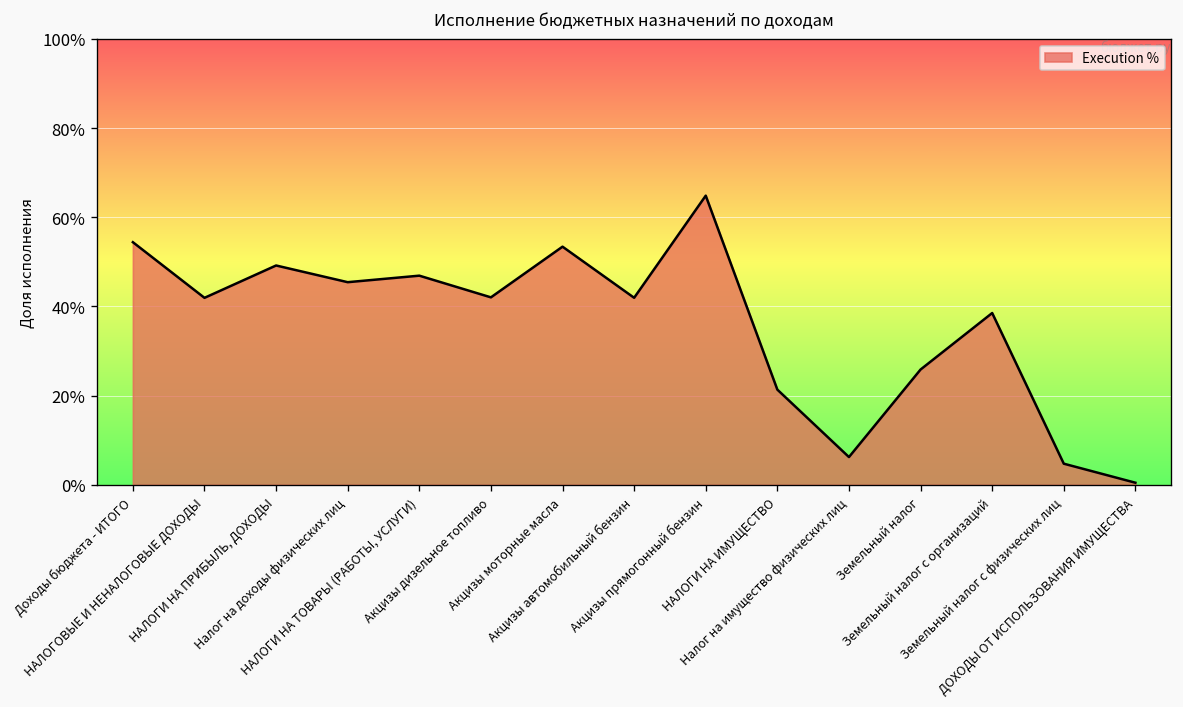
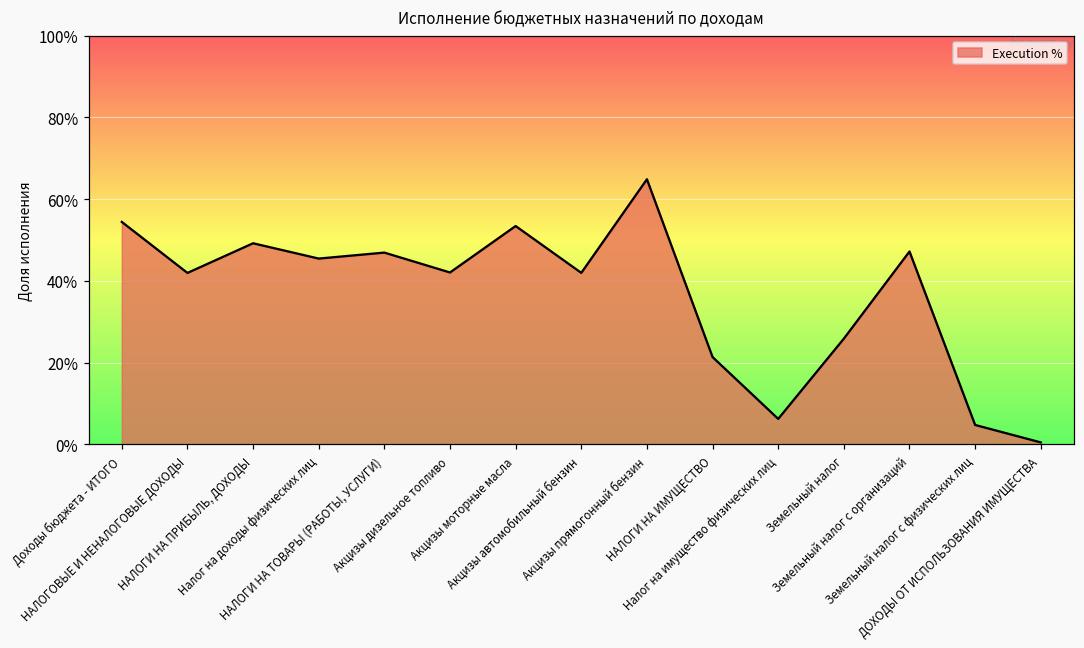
Земельный налог с организаций: 39% -> 47%
